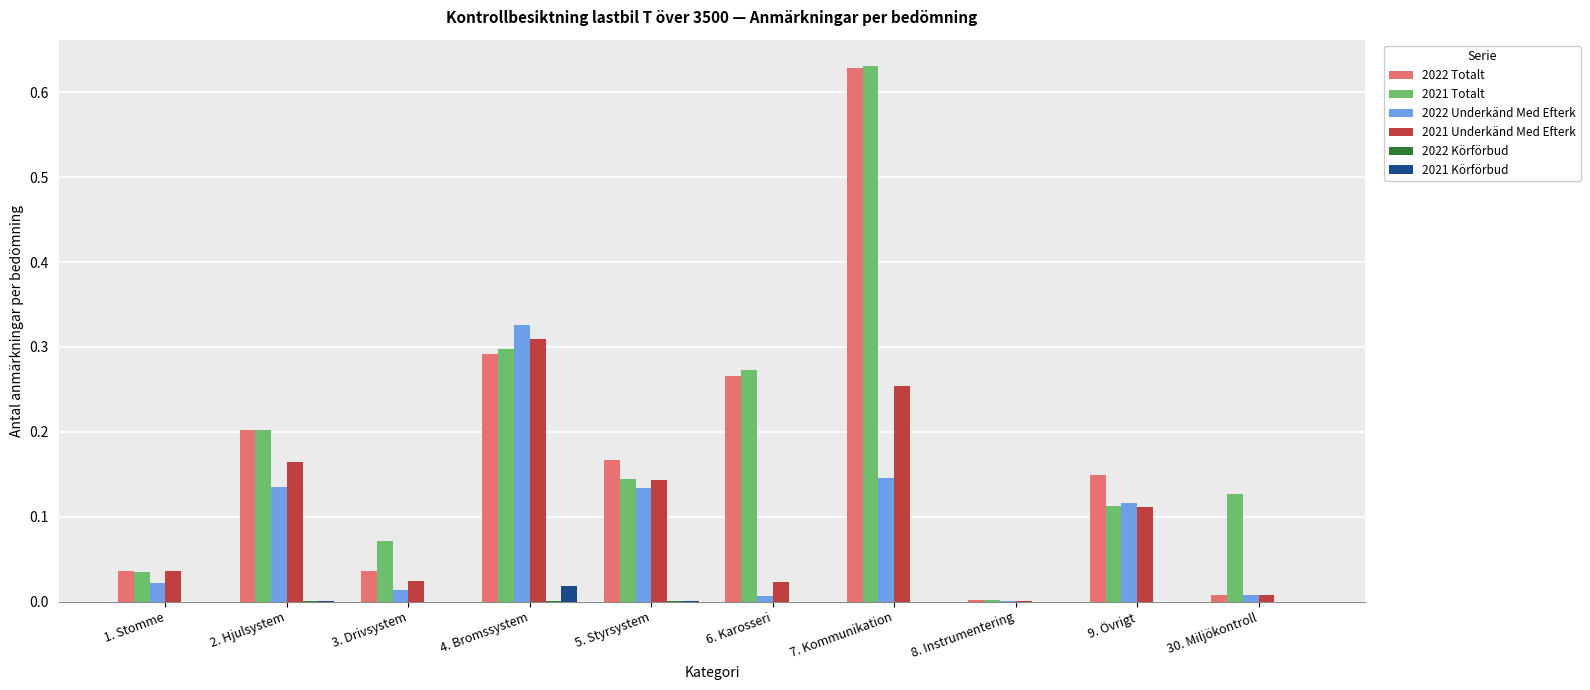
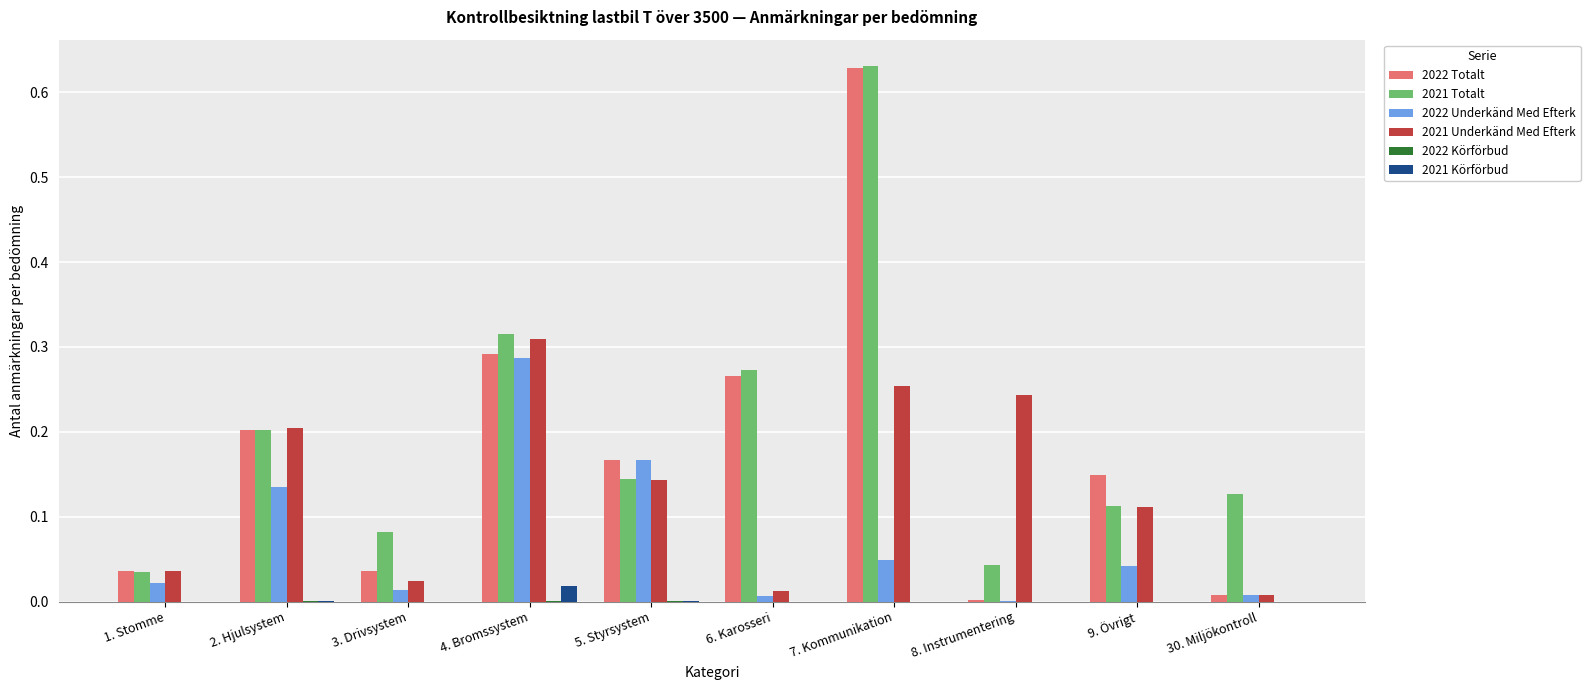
2021 Underkänd Med Efterk, 2. Hjulsystem: 0.16 -> 0.20
2021 Totalt, 3. Drivsystem: 0.07 -> 0.08
2021 Totalt, 4. Bromssystem: 0.30 -> 0.31
2022 Underkänd Med Efterk, 4. Bromssystem: 0.33 -> 0.29
2022 Underkänd Med Efterk, 5. Styrsystem: 0.13 -> 0.17
2021 Underkänd Med Efterk, 6. Karosseri: 0.02 -> 0.01
2022 Underkänd Med Efterk, 7. Kommunikation: 0.15 -> 0.05
2021 Totalt, 8. Instrumentering: 0.00 -> 0.04
2021 Underkänd Med Efterk, 8. Instrumentering: 0.00 -> 0.24
2022 Underkänd Med Efterk, 9. Övrigt: 0.12 -> 0.04
